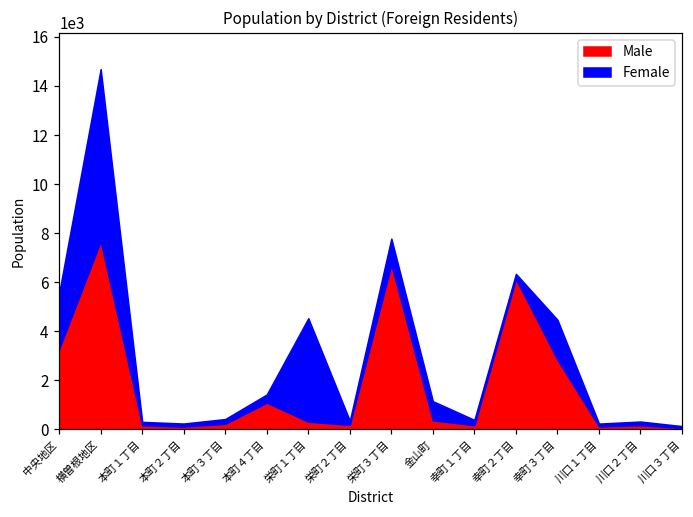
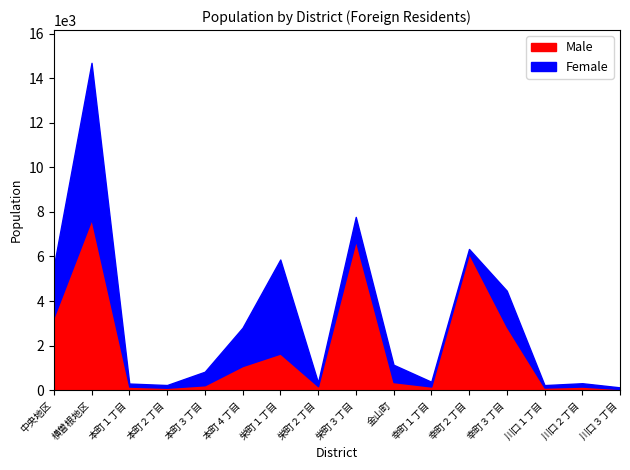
Female, 本町３丁目: 200 -> 600
Female, 本町４丁目: 300 -> 1700
Male, 栄町１丁目: 300 -> 1600
